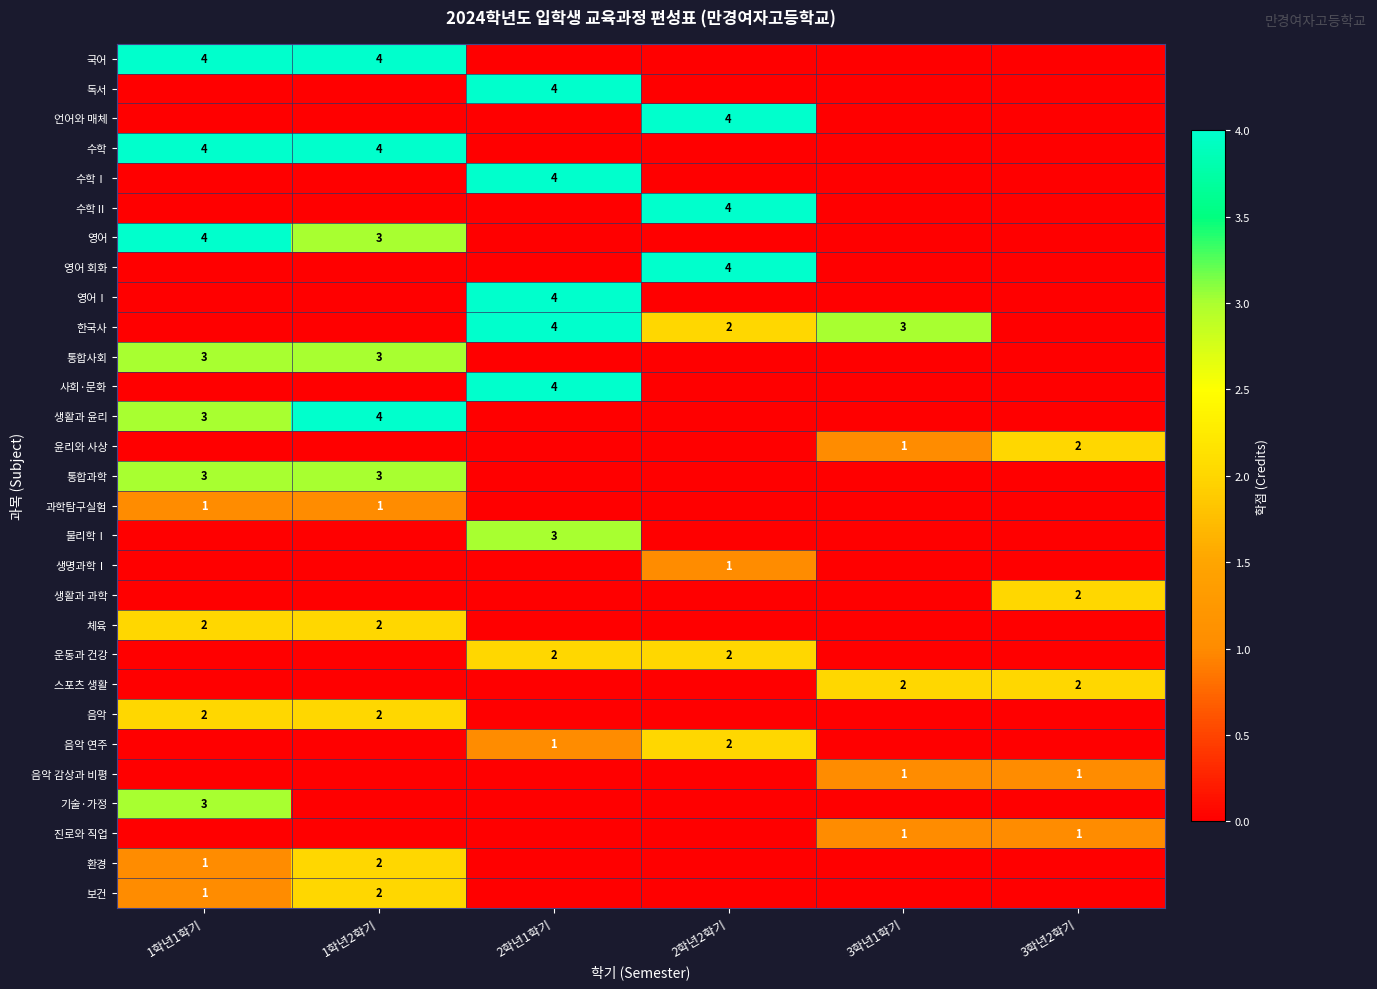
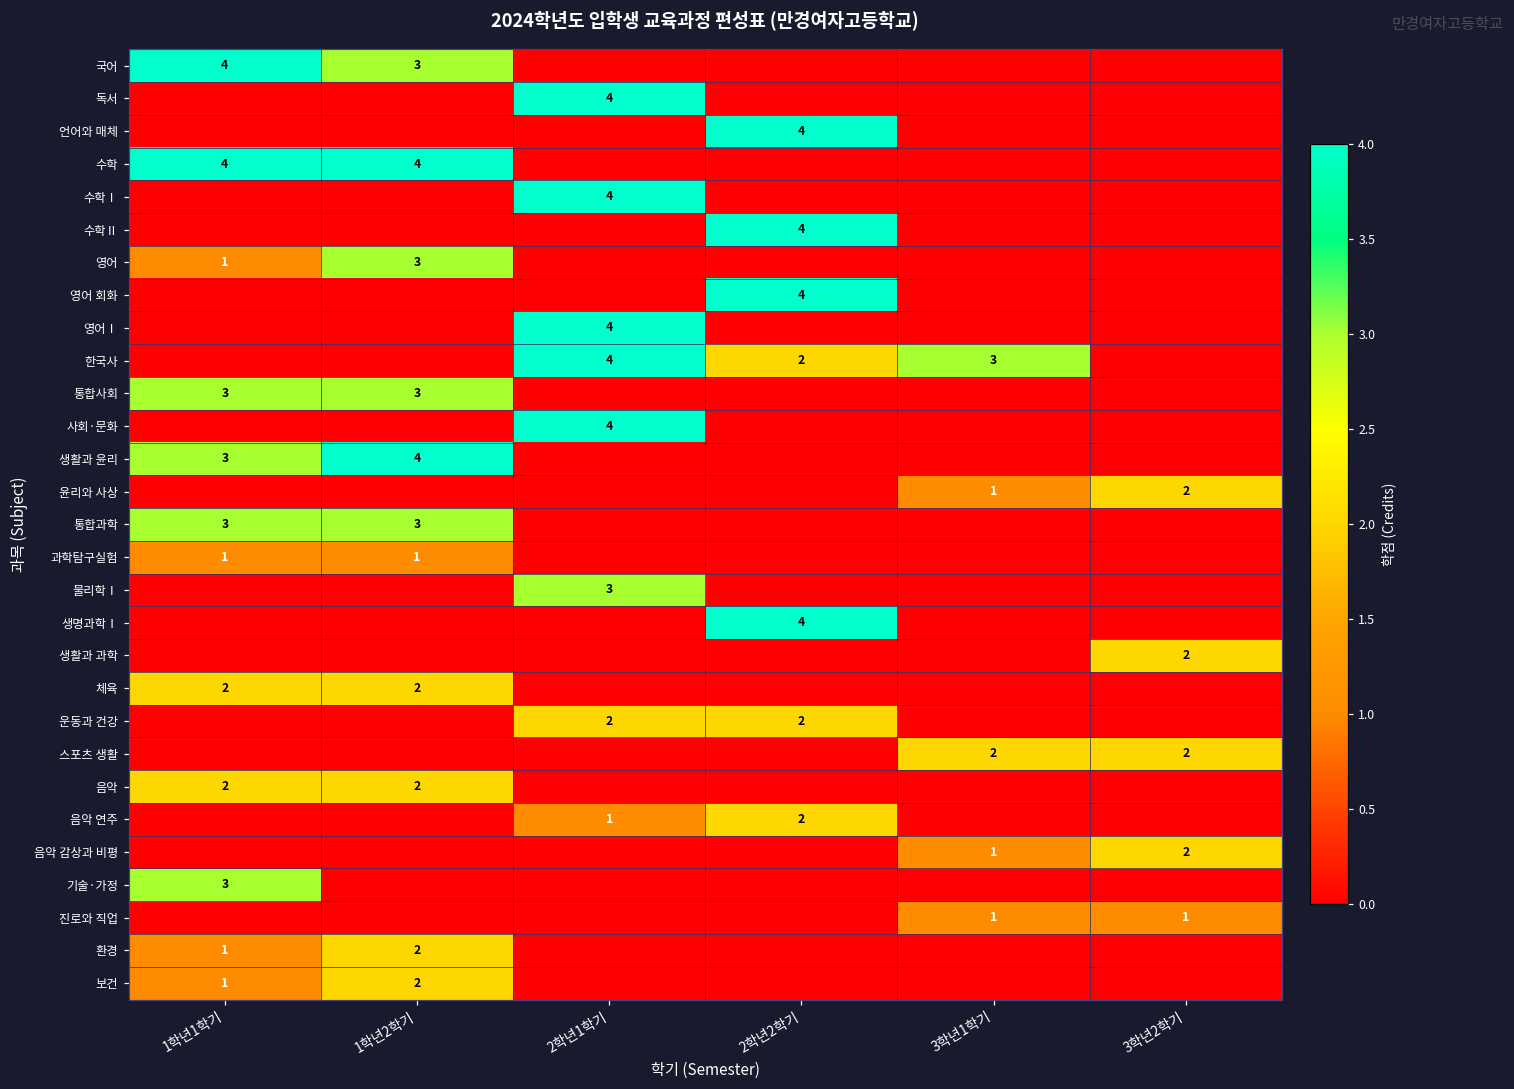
국어, 1학년2학기: 4 -> 3
영어, 1학년1학기: 4 -> 1
생명과학Ⅰ, 2학년2학기: 1 -> 4
음악 감상과 비평, 3학년2학기: 1 -> 2
